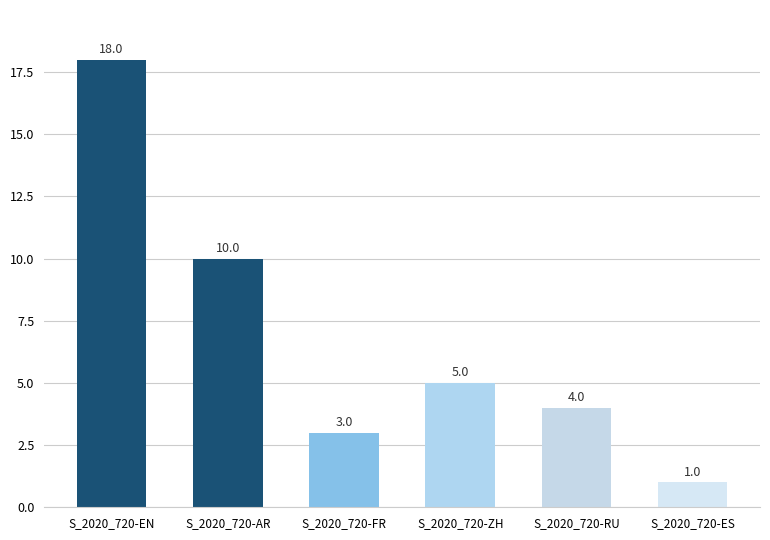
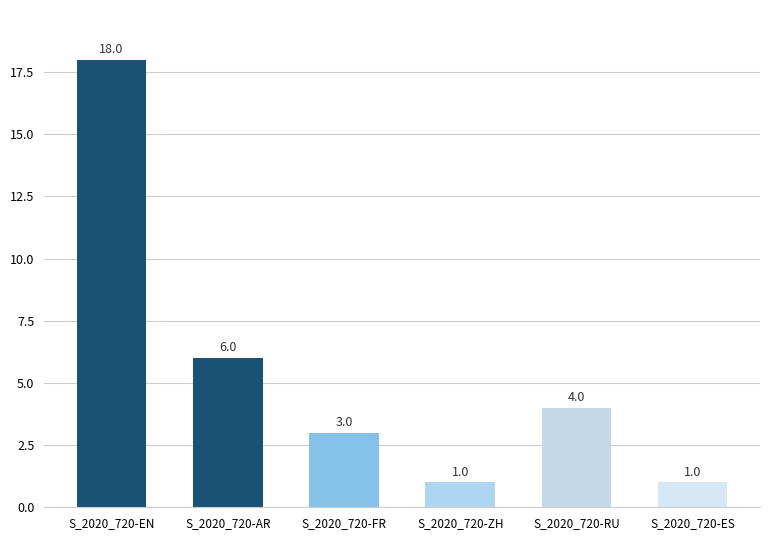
S_2020_720-AR: 10.0 -> 6.0
S_2020_720-ZH: 5.0 -> 1.0
